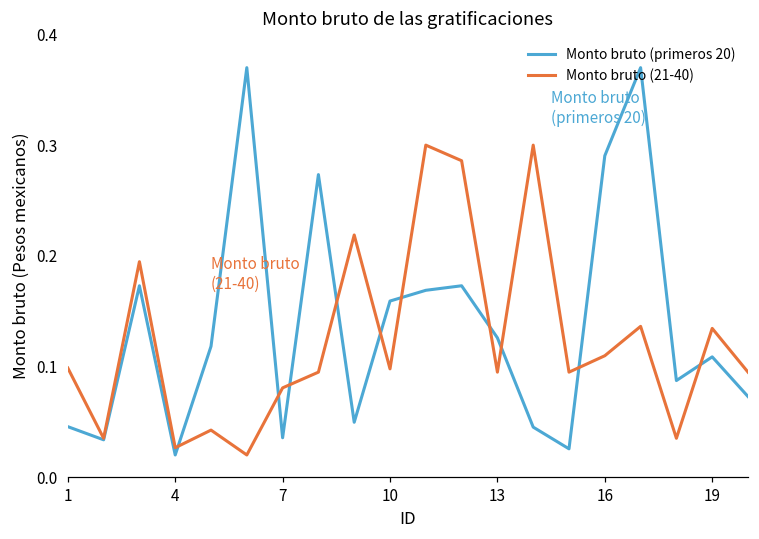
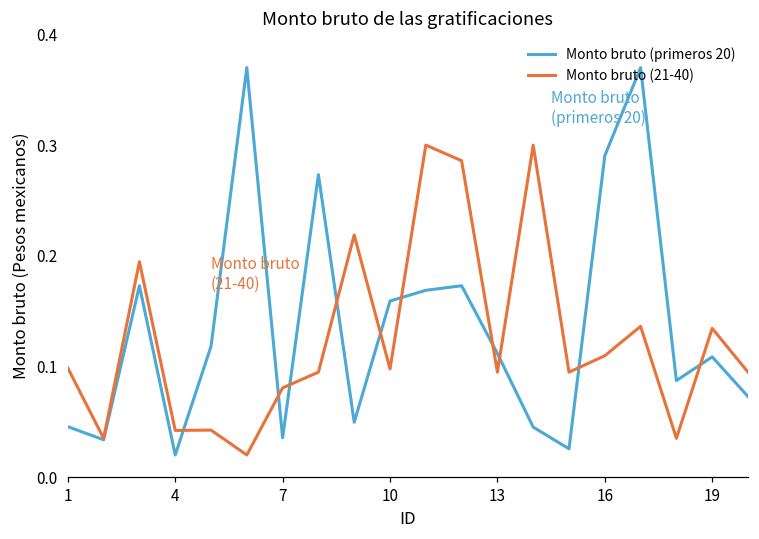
Monto bruto (21-40), 4: 0.027 -> 0.042
Monto bruto (primeros 20), 13: 0.126 -> 0.112
